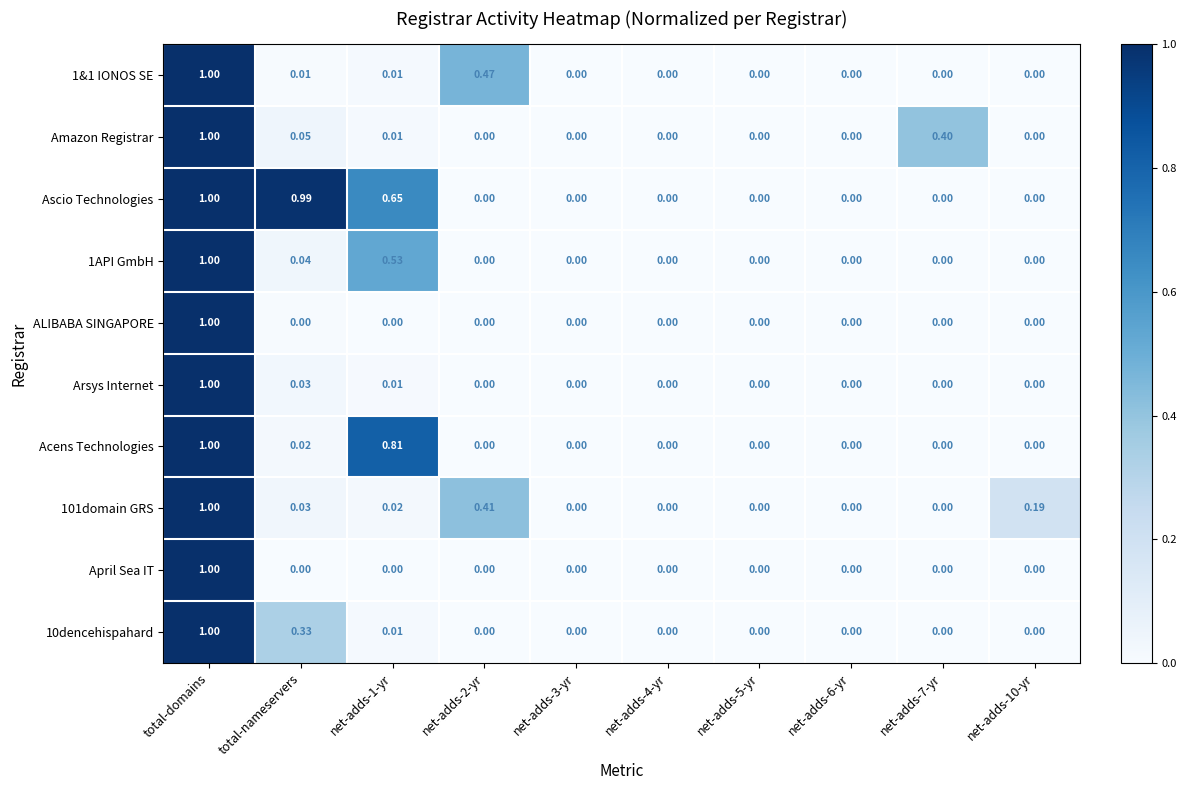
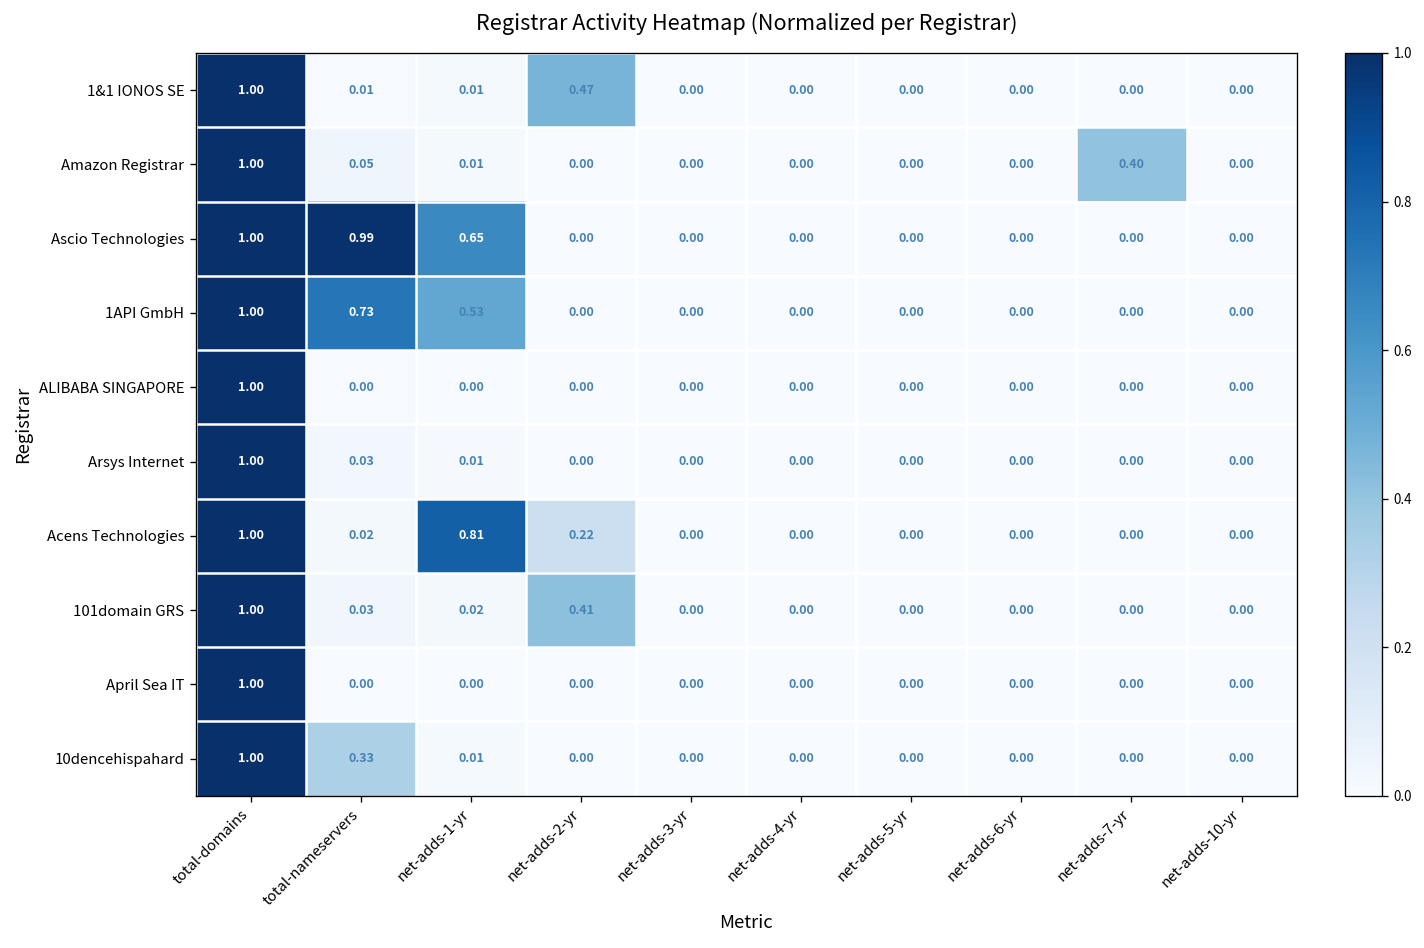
1API GmbH, total-nameservers: 0.04 -> 0.73
Acens Technologies, net-adds-2-yr: 0.00 -> 0.22
101domain GRS, net-adds-10-yr: 0.19 -> 0.00
